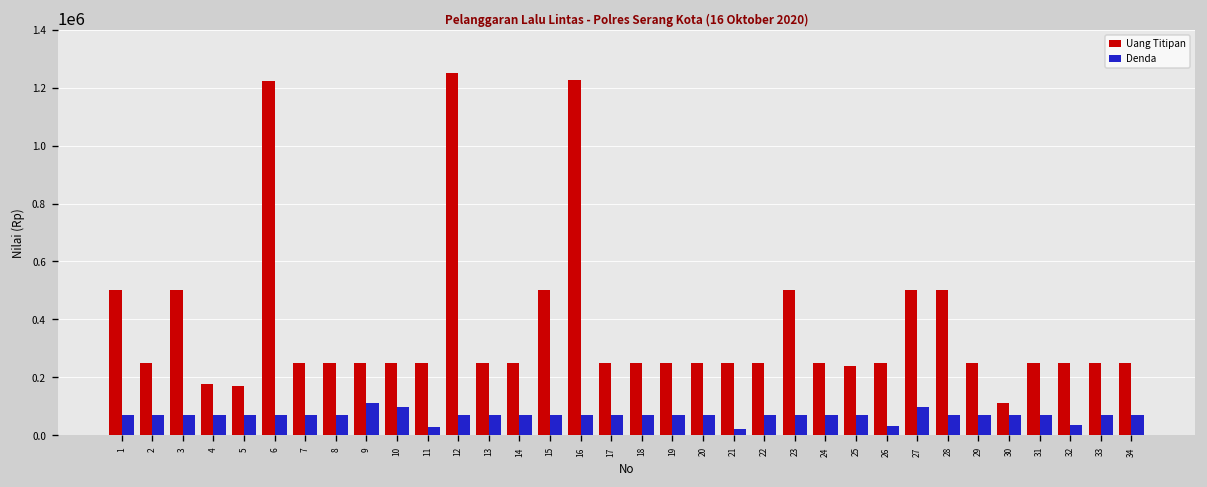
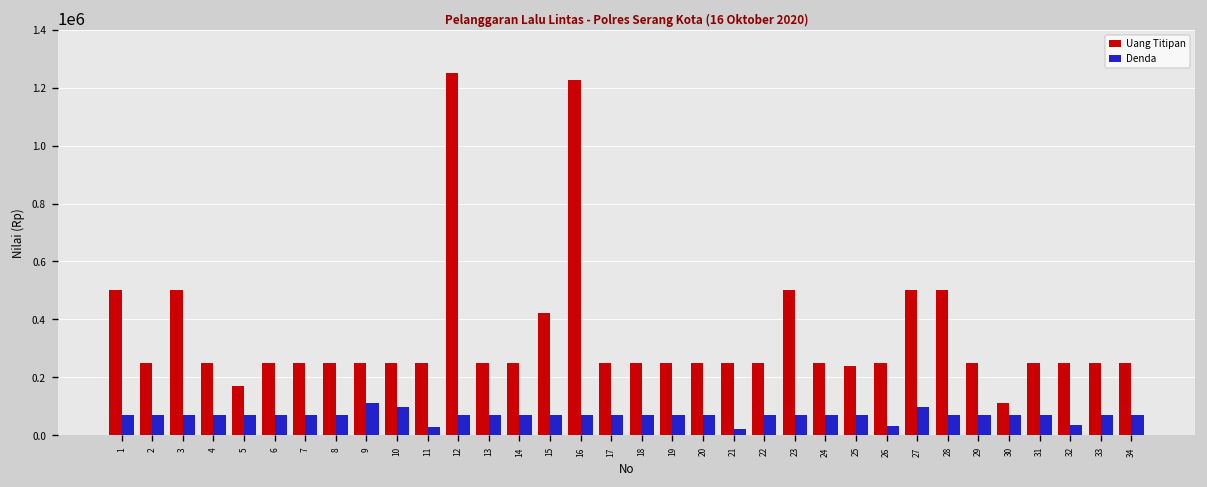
Uang Titipan, 4: 180000 -> 250000
Uang Titipan, 6: 1220000 -> 250000
Uang Titipan, 15: 500000 -> 420000
